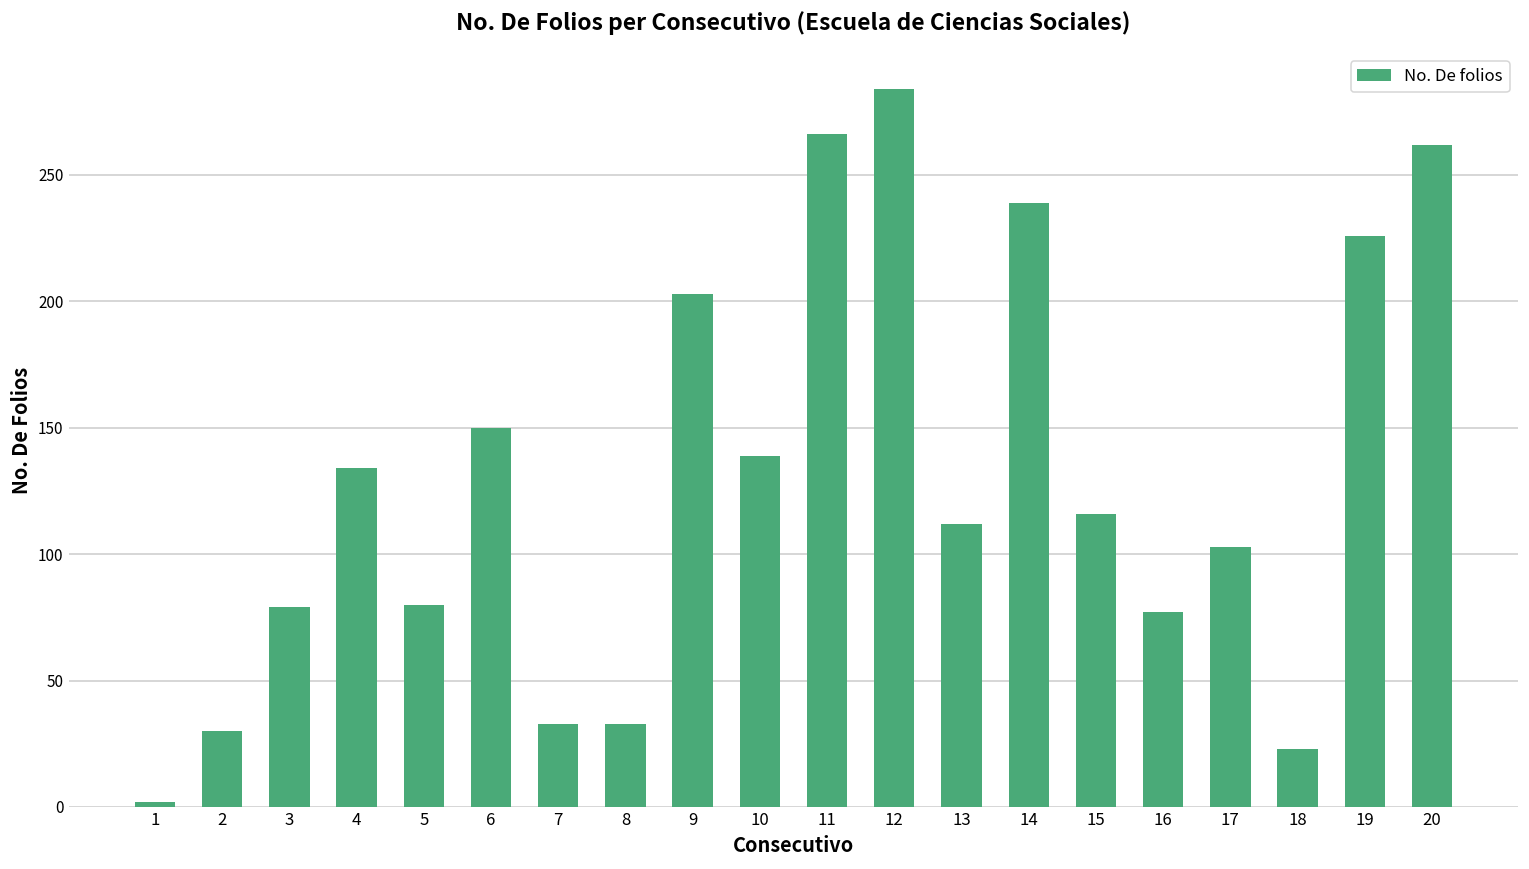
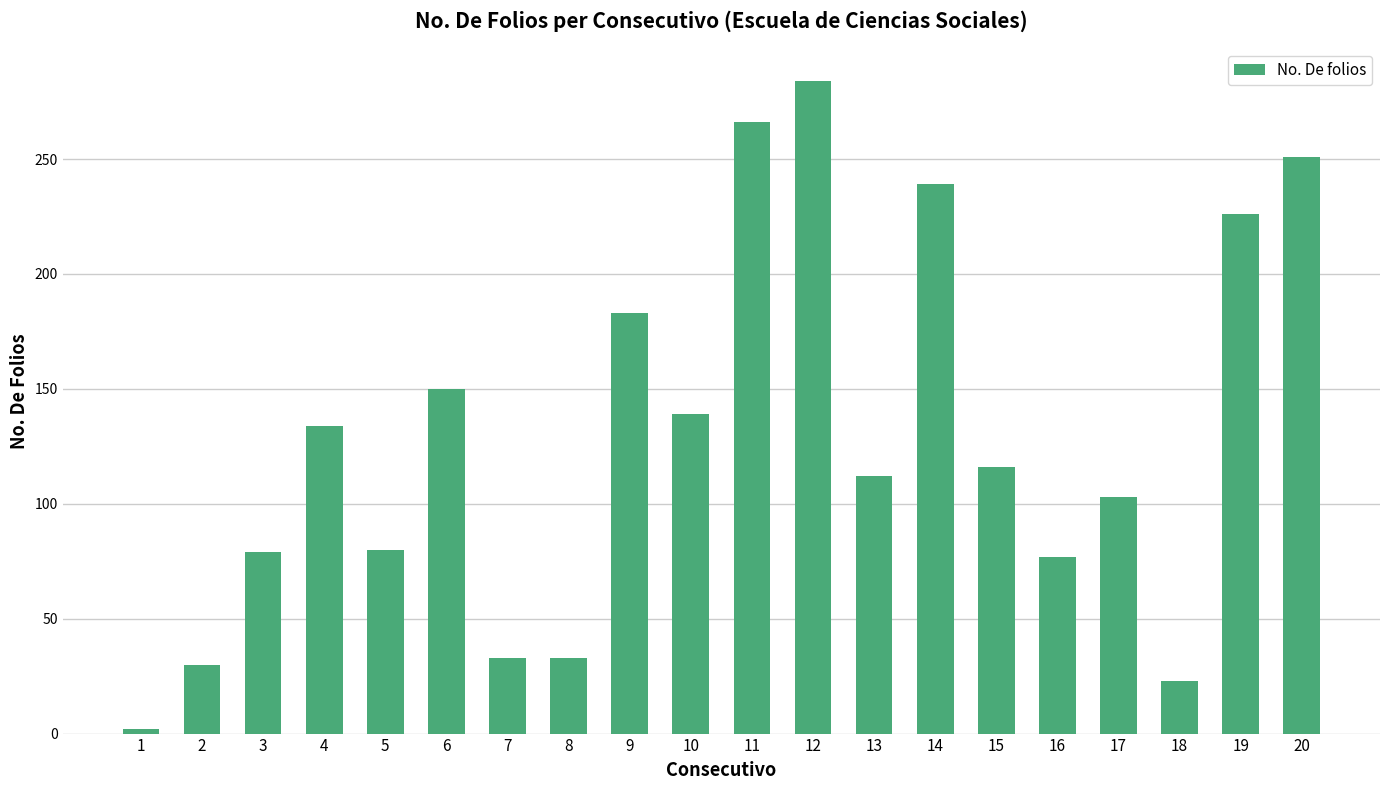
9: 203 -> 183
20: 262 -> 251
